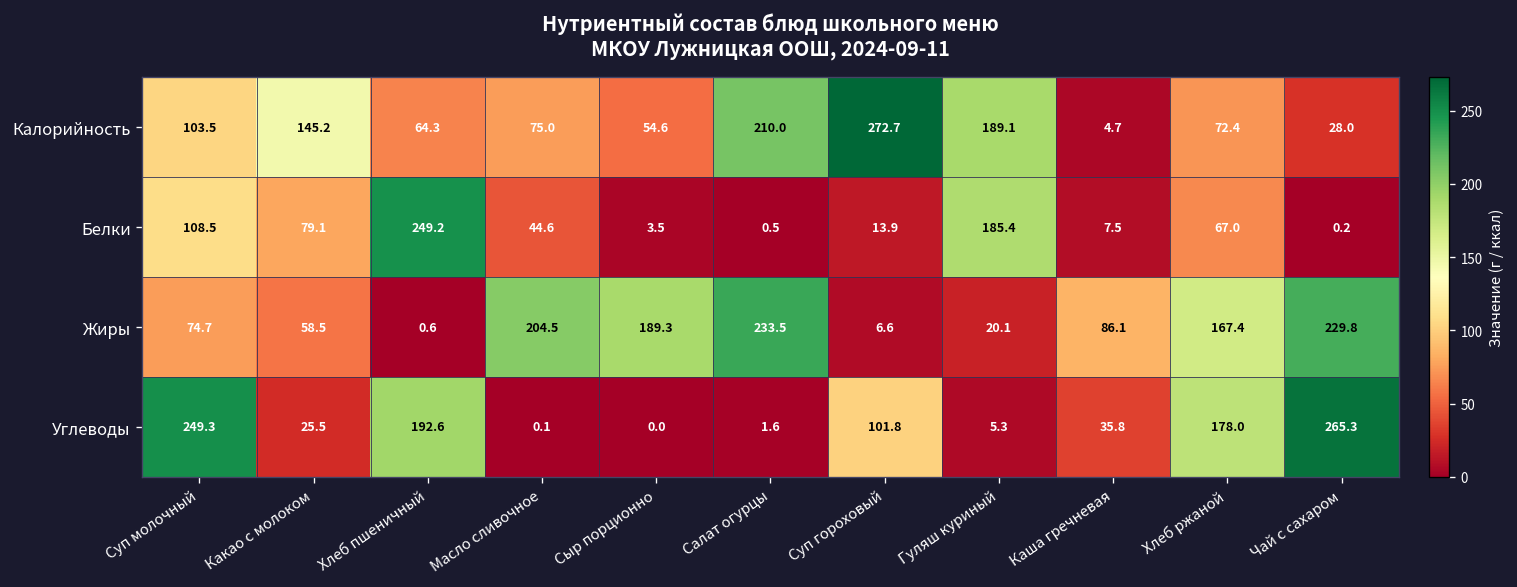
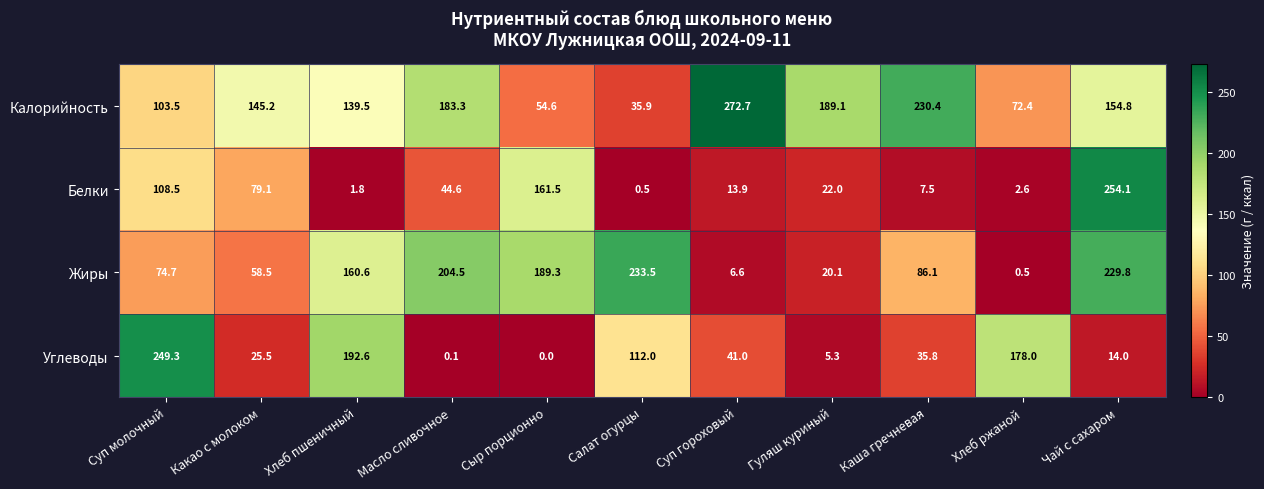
Калорийность, Хлеб пшеничный: 64.3 -> 139.5
Калорийность, Масло сливочное: 75.0 -> 183.3
Калорийность, Салат огурцы: 210.0 -> 35.9
Калорийность, Каша гречневая: 4.7 -> 230.4
Калорийность, Чай с сахаром: 28.0 -> 154.8
Белки, Хлеб пшеничный: 249.2 -> 1.8
Белки, Сыр порционно: 3.5 -> 161.5
Белки, Гуляш куриный: 185.4 -> 22.0
Белки, Хлеб ржаной: 67.0 -> 2.6
Белки, Чай с сахаром: 0.2 -> 254.1
Жиры, Хлеб пшеничный: 0.6 -> 160.6
Жиры, Хлеб ржаной: 167.4 -> 0.5
Углеводы, Салат огурцы: 1.6 -> 112.0
Углеводы, Суп гороховый: 101.8 -> 41.0
Углеводы, Чай с сахаром: 265.3 -> 14.0
